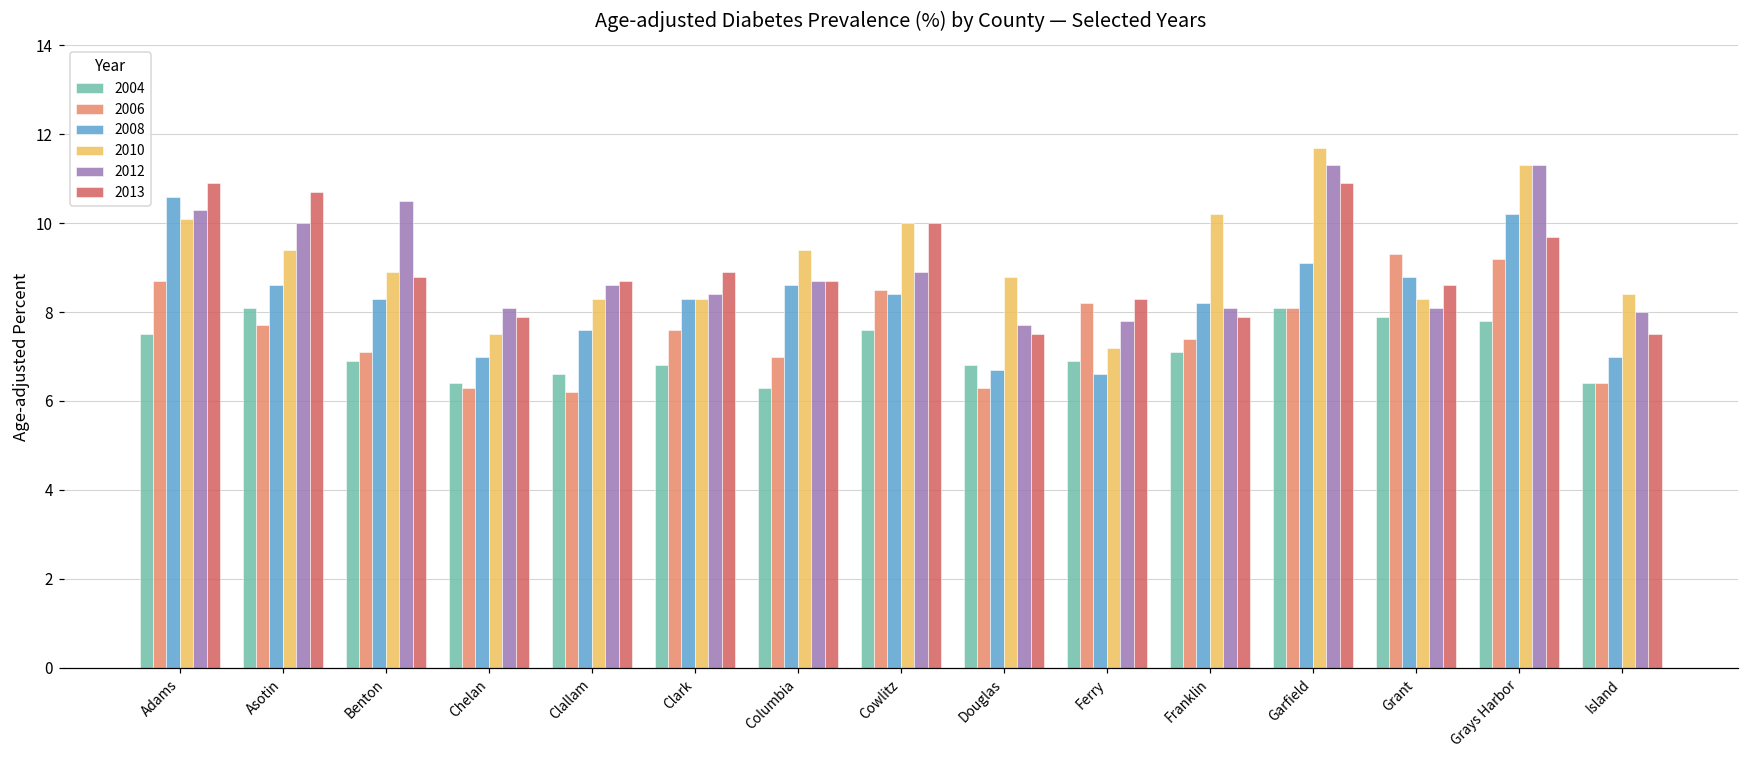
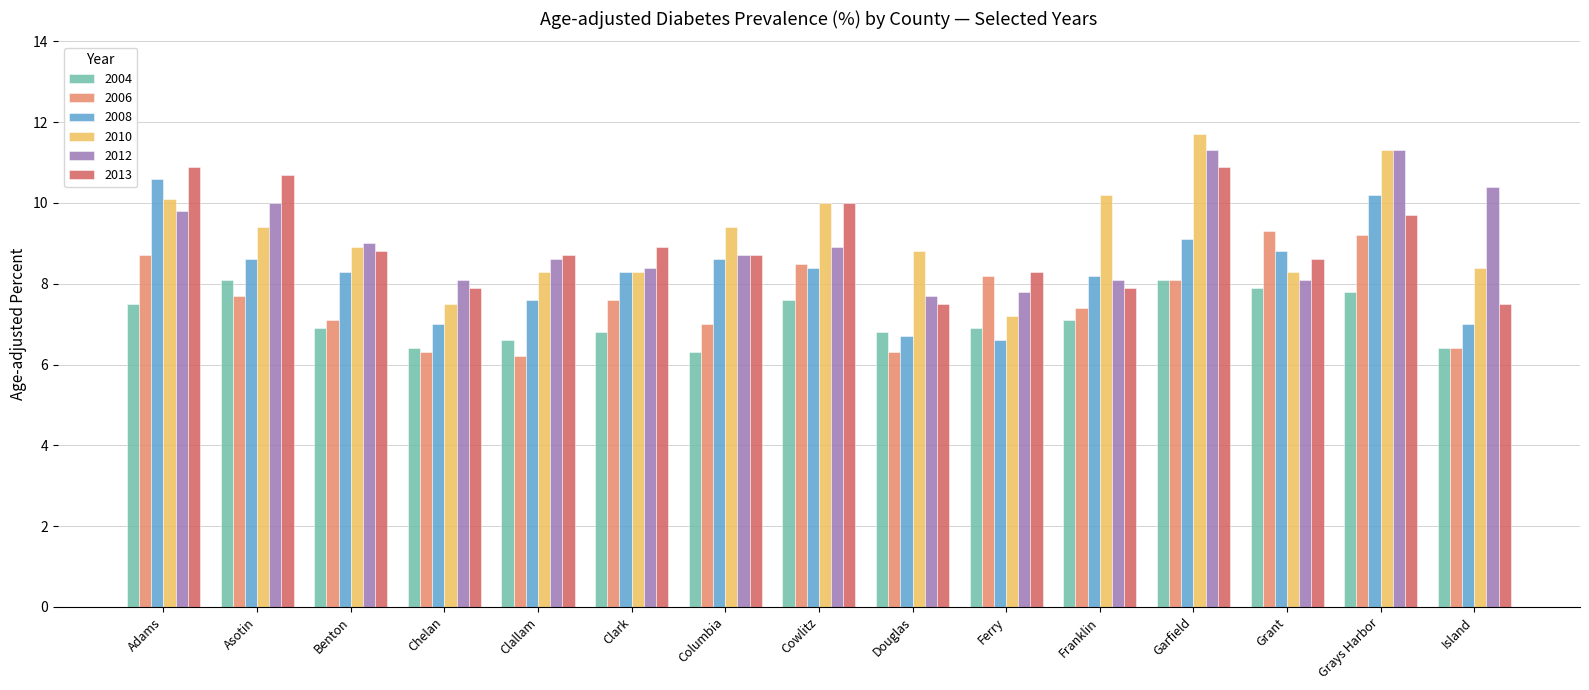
2012, Adams: 10.3 -> 9.8
2012, Benton: 10.5 -> 9.0
2012, Island: 8.0 -> 10.4
